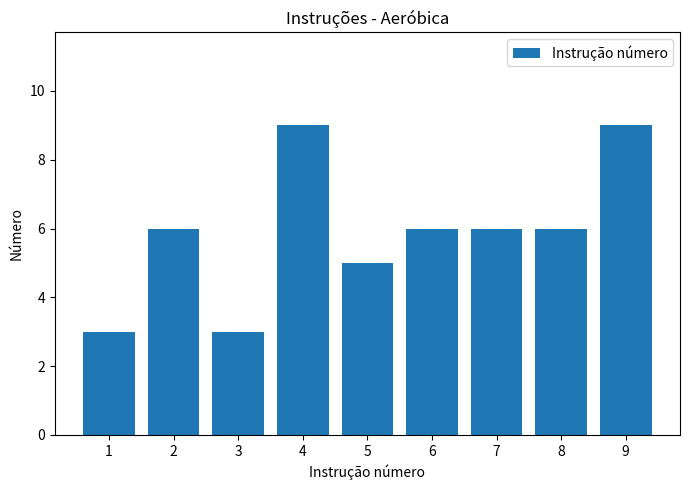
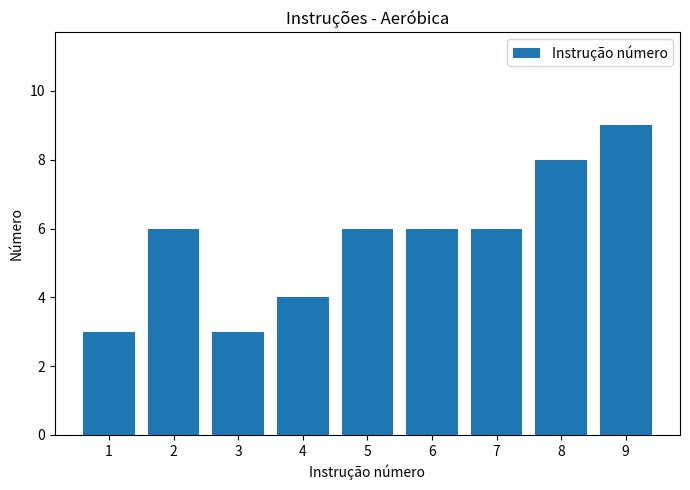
4: 9 -> 4
5: 5 -> 6
8: 6 -> 8
